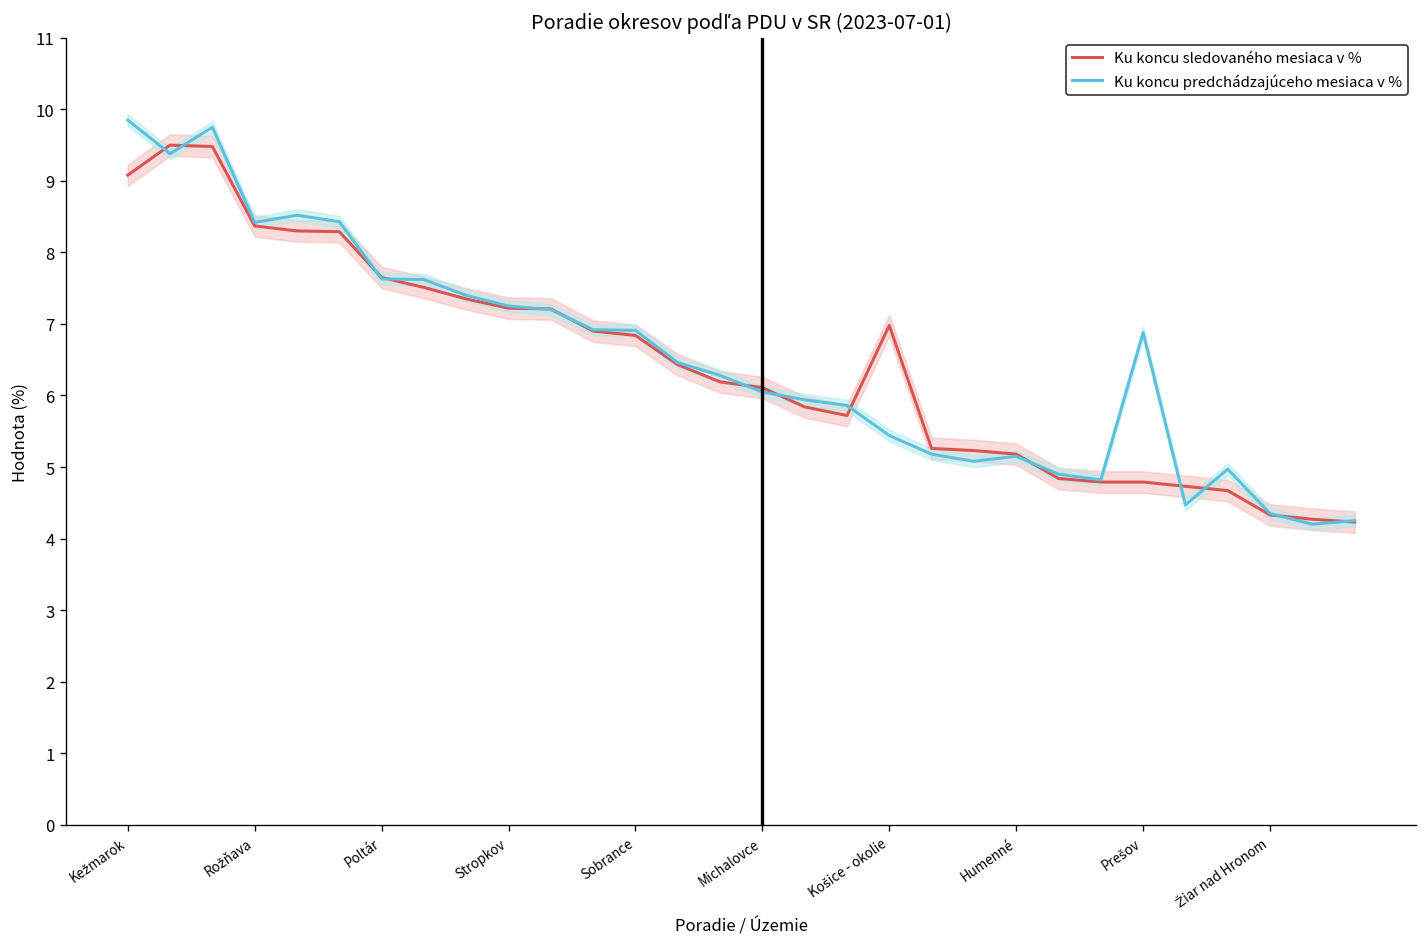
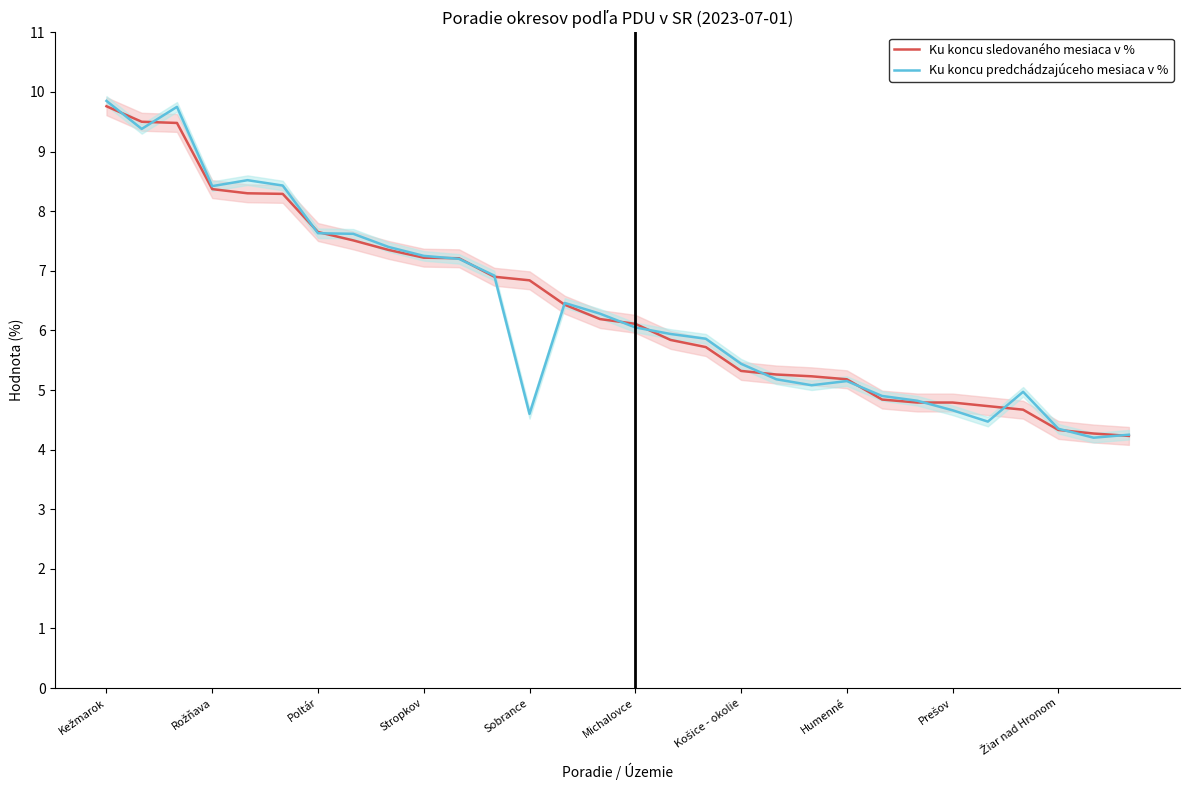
Ku koncu sledovaného mesiaca v %, Kežmarok: 9.1 -> 9.8
Ku koncu predchádzajúceho mesiaca v %, Sobrance: 6.9 -> 4.6
Ku koncu sledovaného mesiaca v %, Košice - okolie: 7.0 -> 5.3
Ku koncu predchádzajúceho mesiaca v %, Prešov: 6.9 -> 4.7
